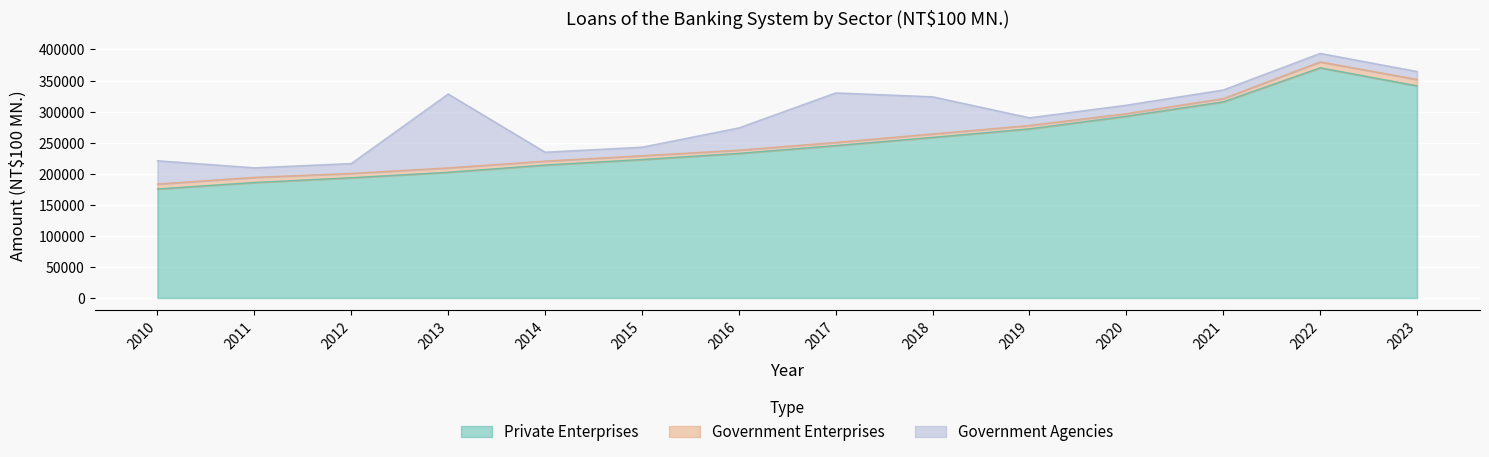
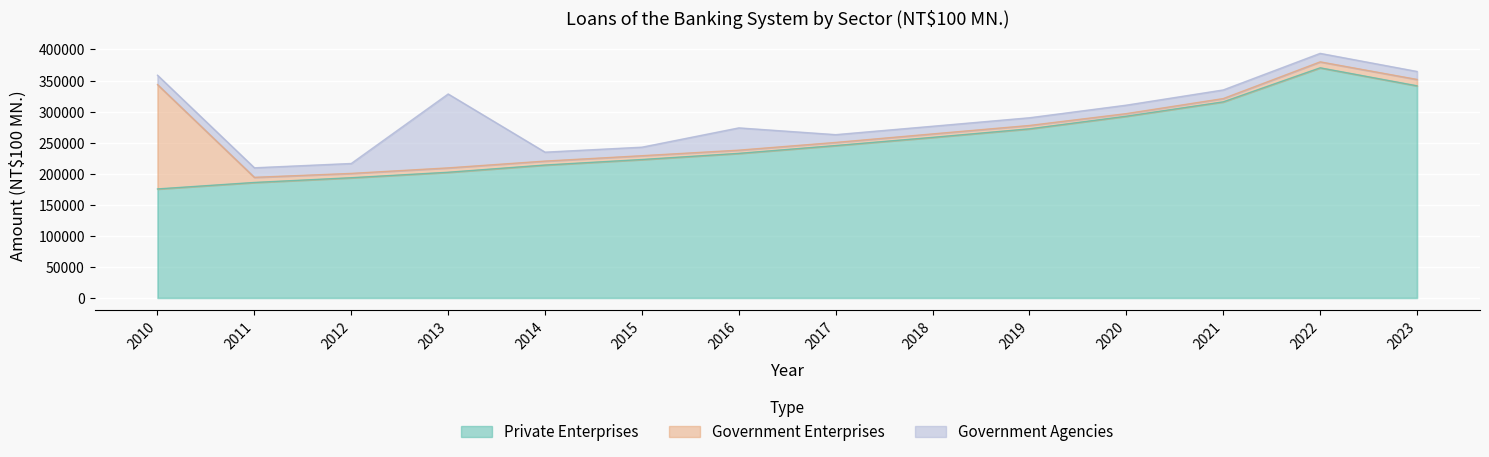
Government Enterprises, 2010: 10000 -> 170000
Government Agencies, 2010: 40000 -> 20000
Government Agencies, 2017: 80000 -> 10000
Government Agencies, 2018: 60000 -> 10000
